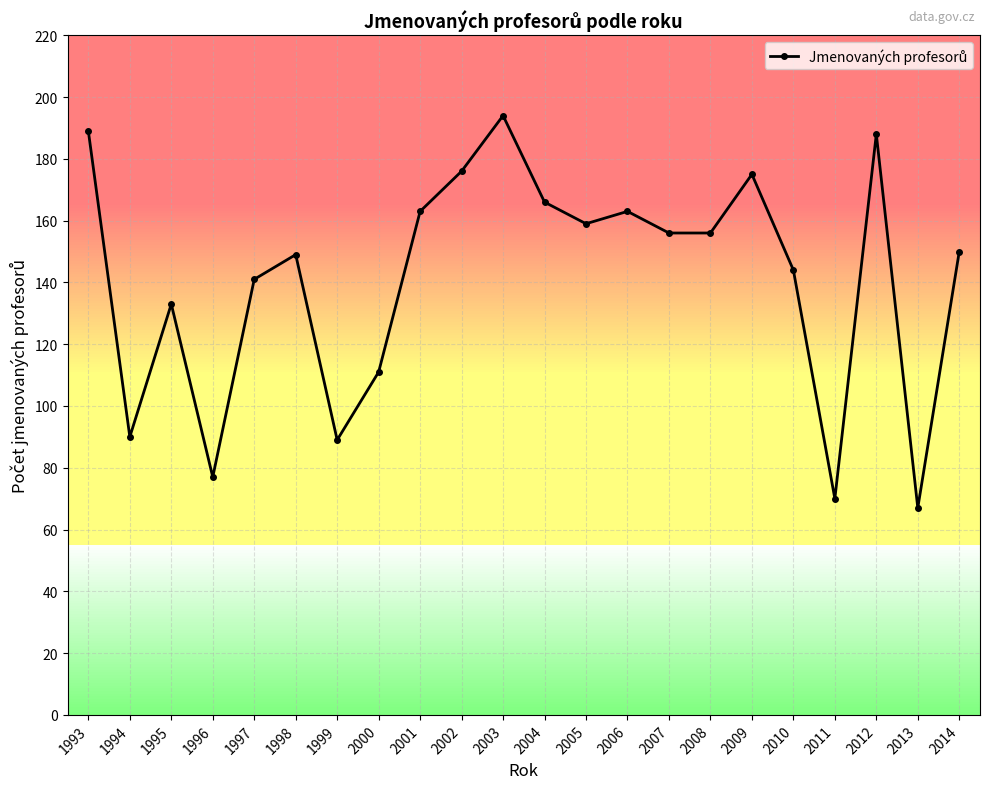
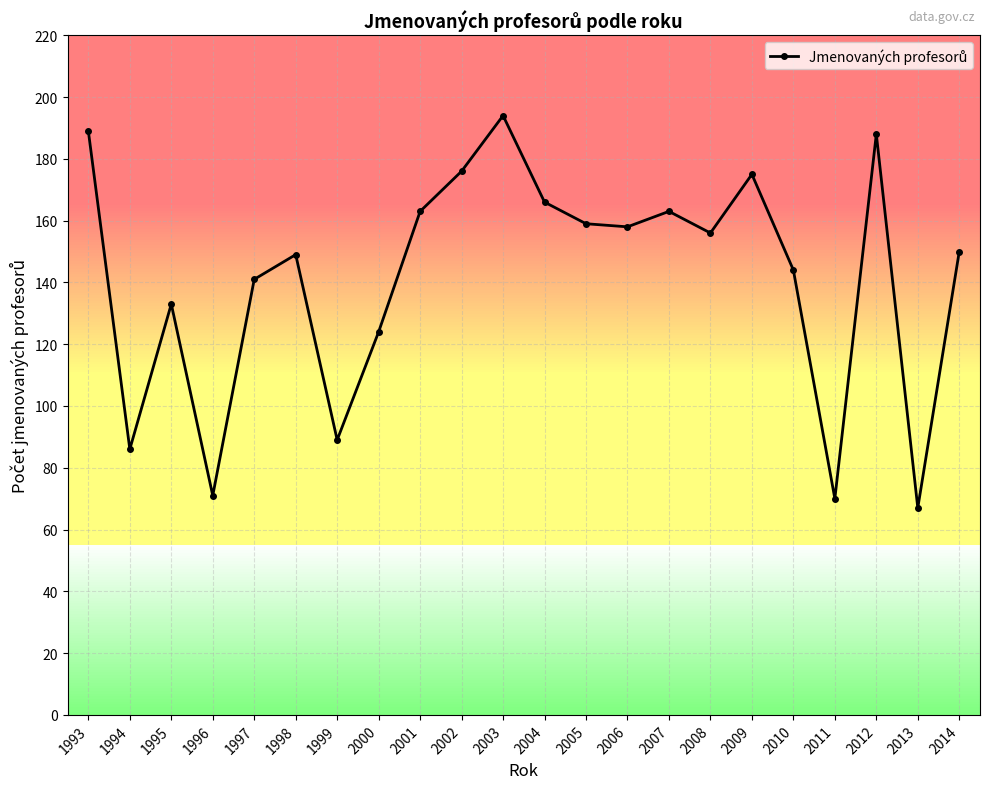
1994: 90 -> 86
1996: 77 -> 71
2000: 111 -> 124
2006: 163 -> 158
2007: 156 -> 163
